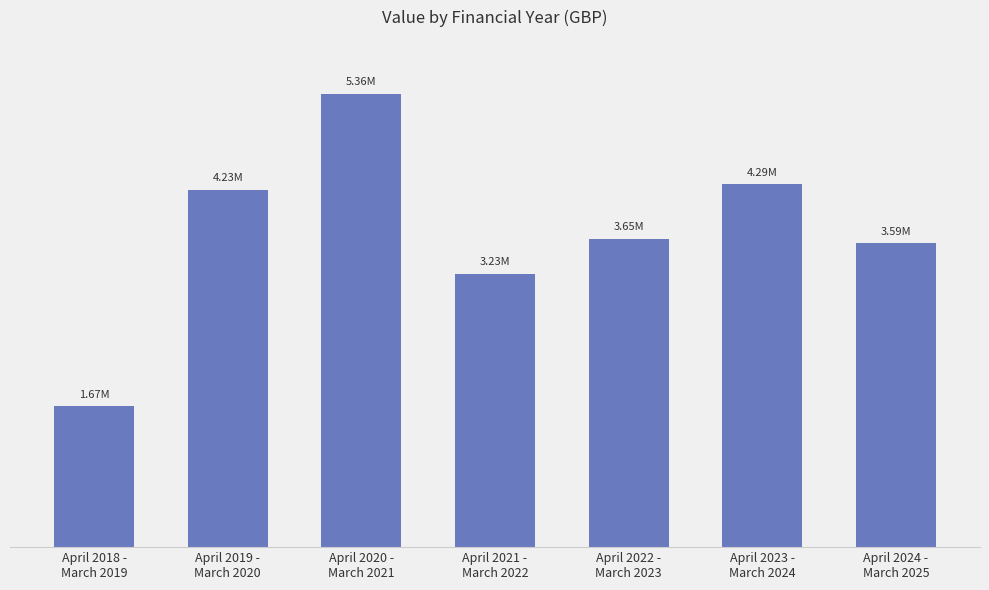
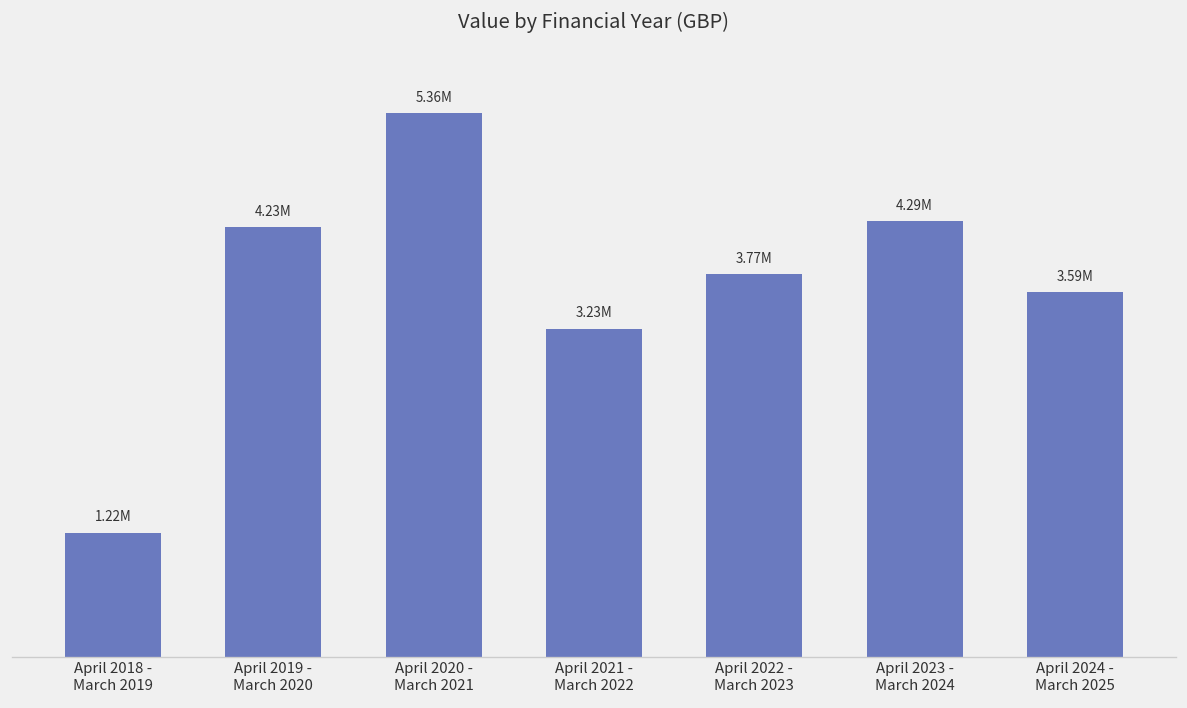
April 2018 - March 2019: 1.67M -> 1.22M
April 2022 - March 2023: 3.65M -> 3.77M
